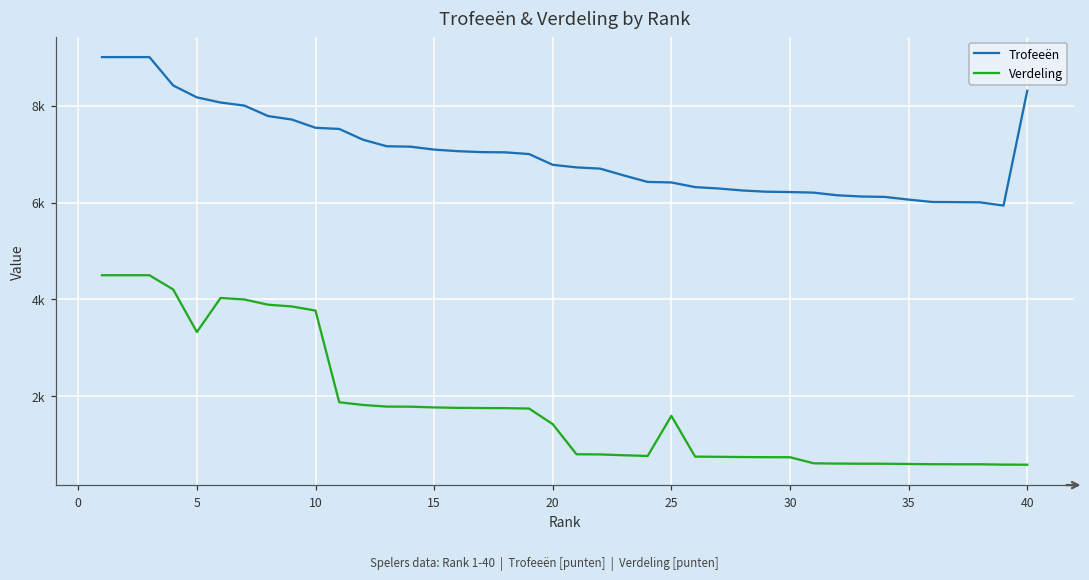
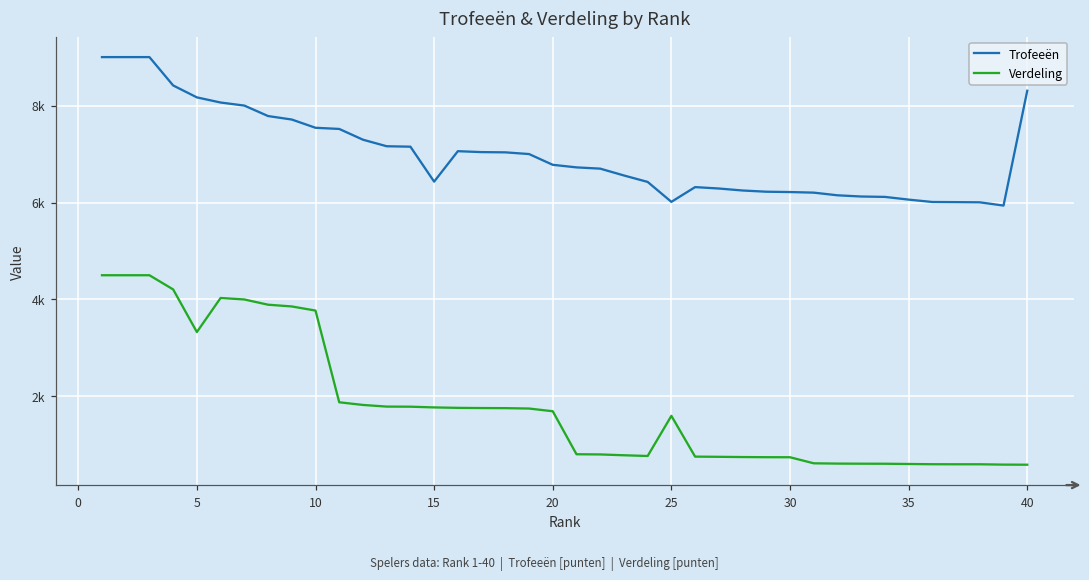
Trofeeën, 15: 7100 -> 6400
Verdeling, 20: 1400 -> 1700
Trofeeën, 25: 6400 -> 6000
